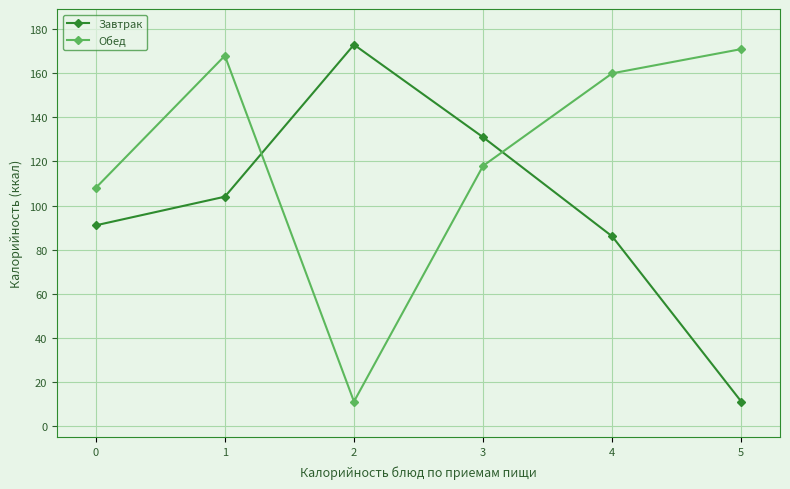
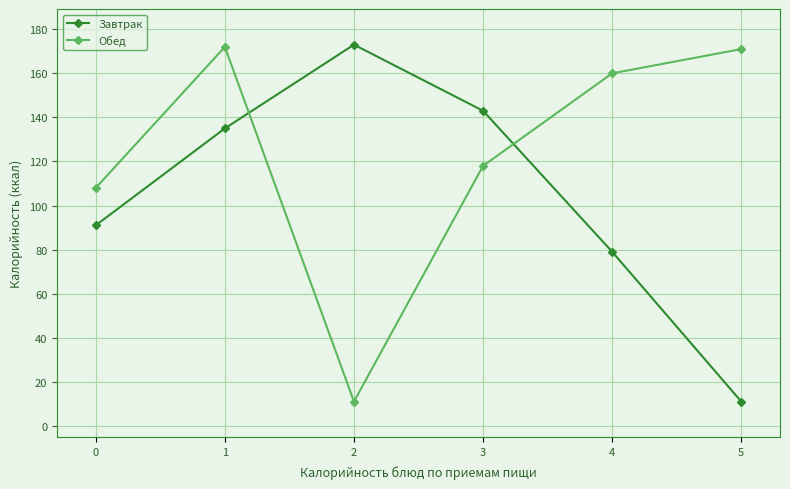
Завтрак, 1: 104 -> 135
Обед, 1: 168 -> 172
Завтрак, 3: 131 -> 143
Завтрак, 4: 86 -> 79
